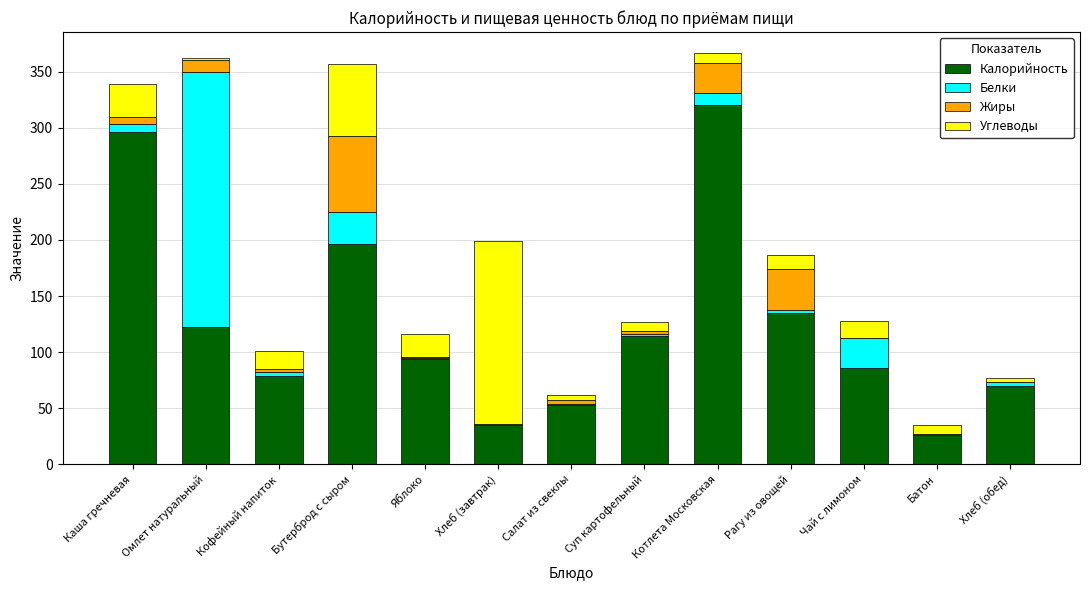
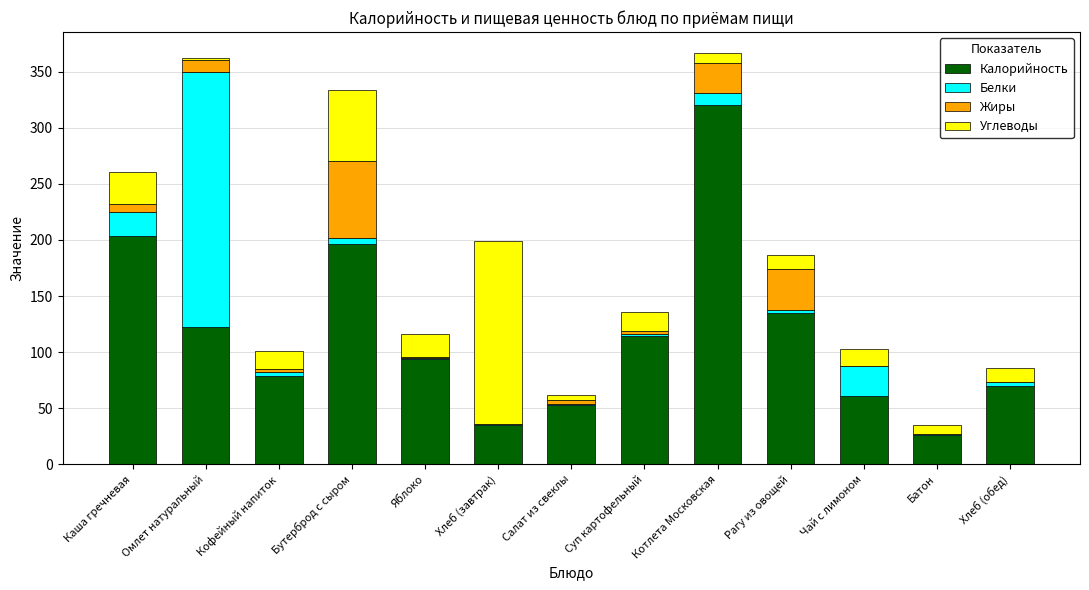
Калорийность, Каша гречневая: 296 -> 204
Белки, Каша гречневая: 7 -> 21
Белки, Бутерброд с сыром: 29 -> 6
Углеводы, Суп картофельный: 8 -> 17
Калорийность, Чай с лимоном: 86 -> 61
Углеводы, Хлеб (обед): 4 -> 13
